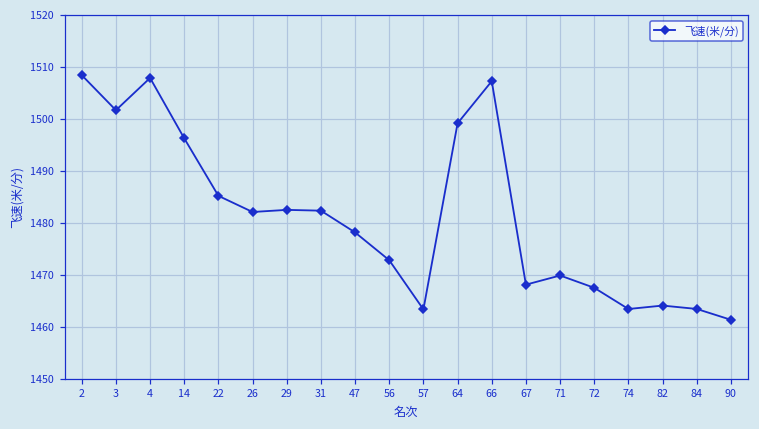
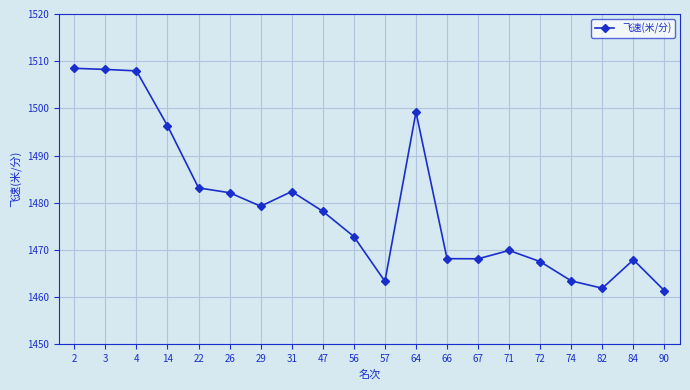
3: 1502 -> 1508
22: 1485 -> 1483
29: 1483 -> 1479
66: 1507 -> 1468
82: 1464 -> 1462
84: 1463 -> 1468
